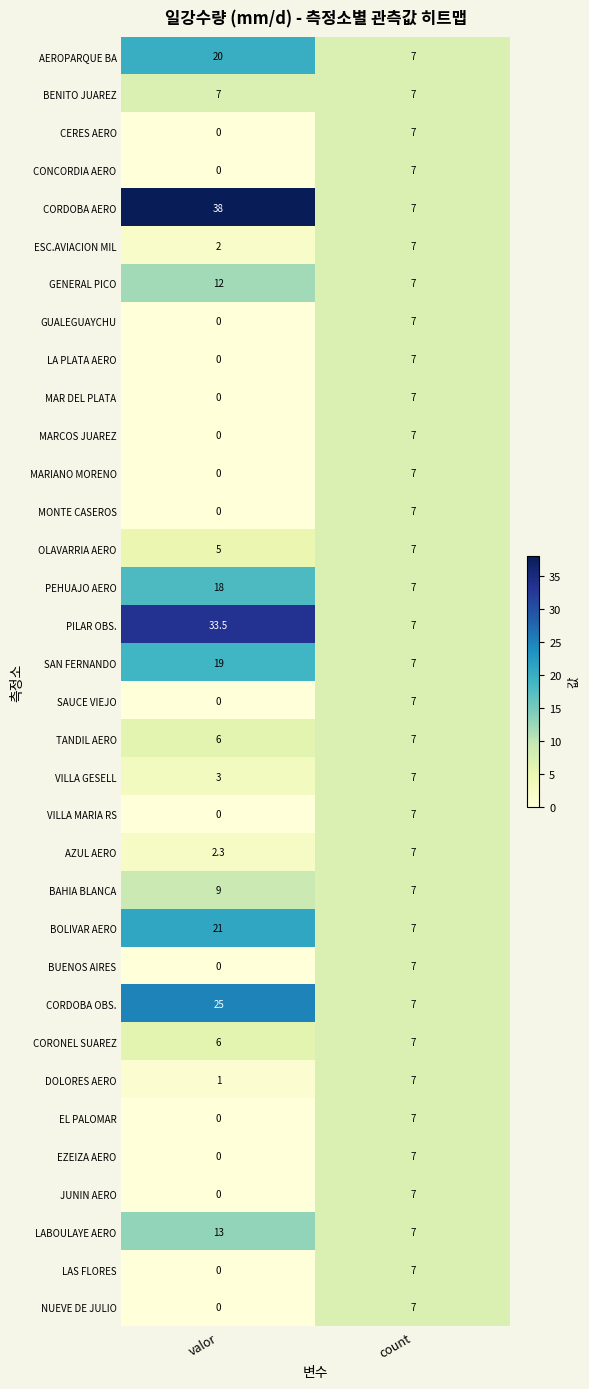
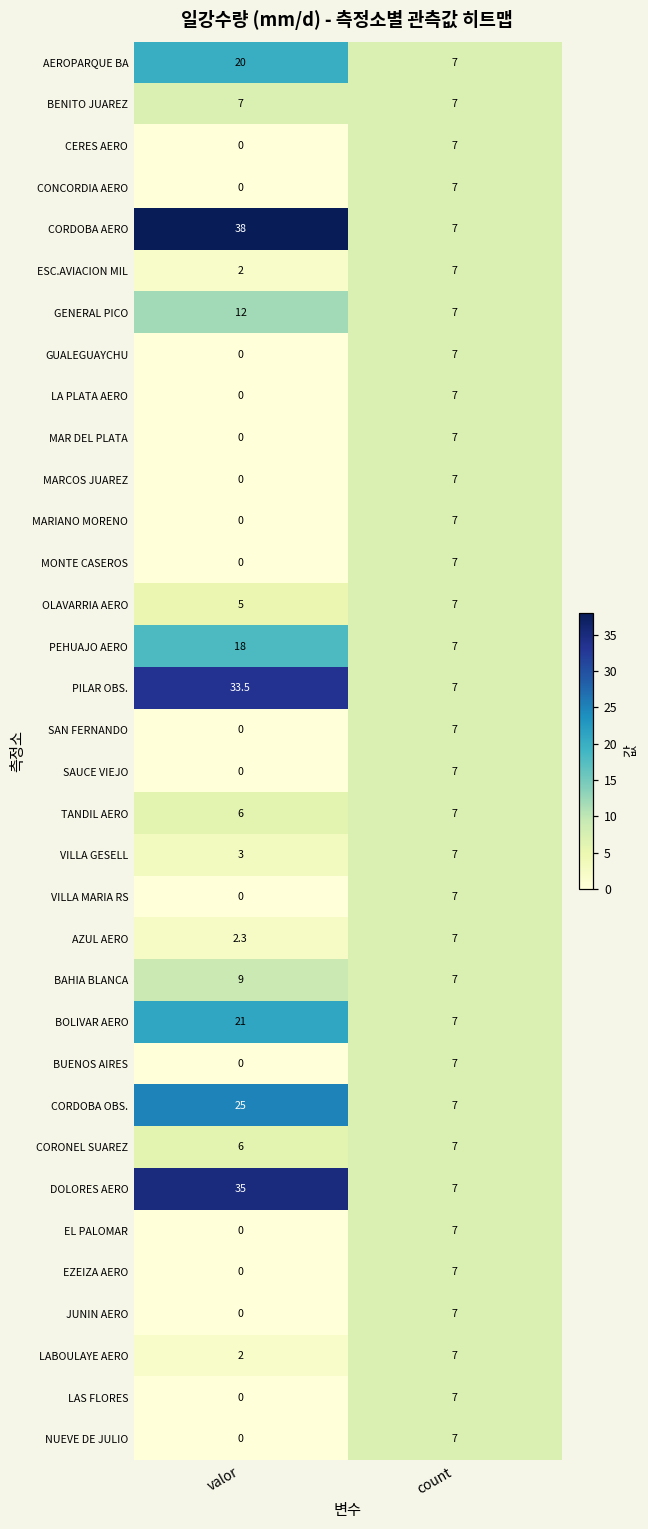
SAN FERNANDO, valor: 19 -> 0
DOLORES AERO, valor: 1 -> 35
LABOULAYE AERO, valor: 13 -> 2
